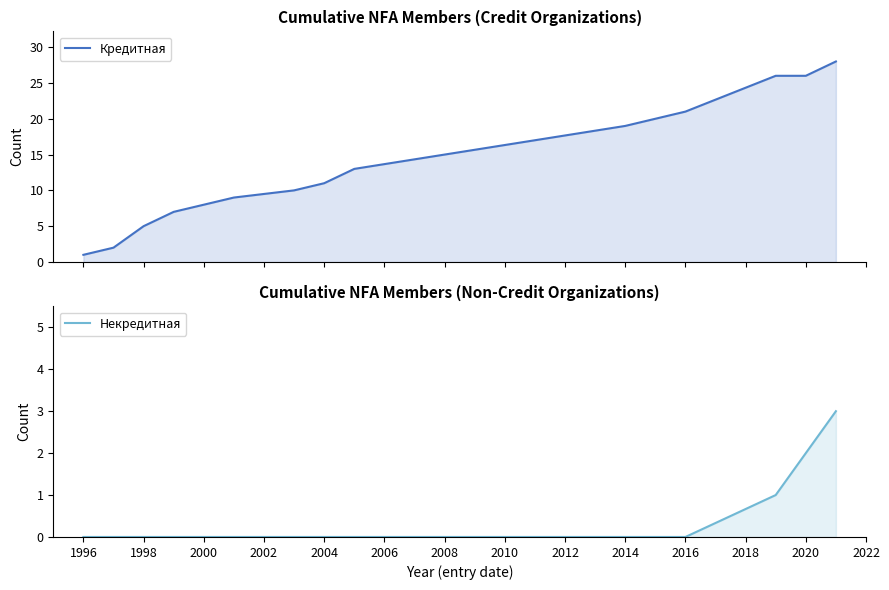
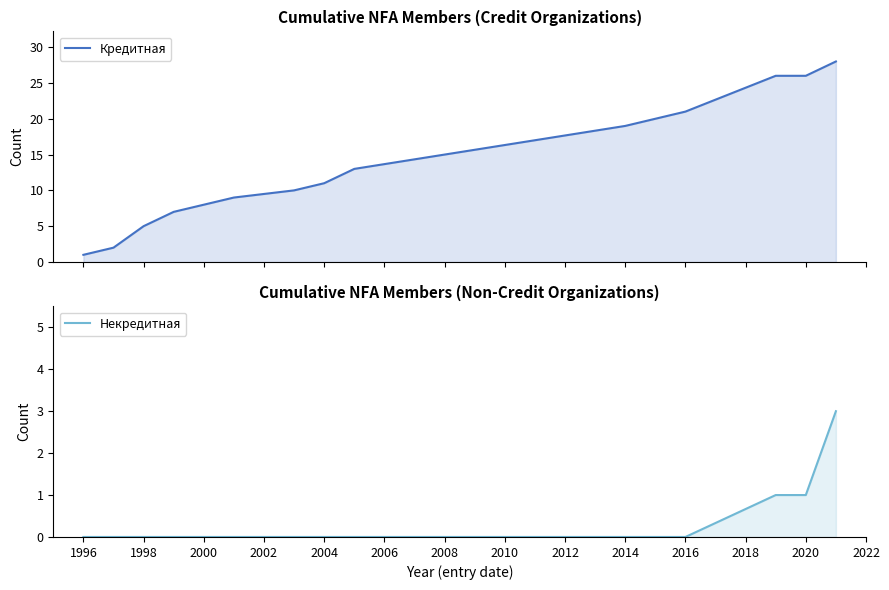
Cumulative NFA Members (Non-Credit Organizations), 2020: 2 -> 1
